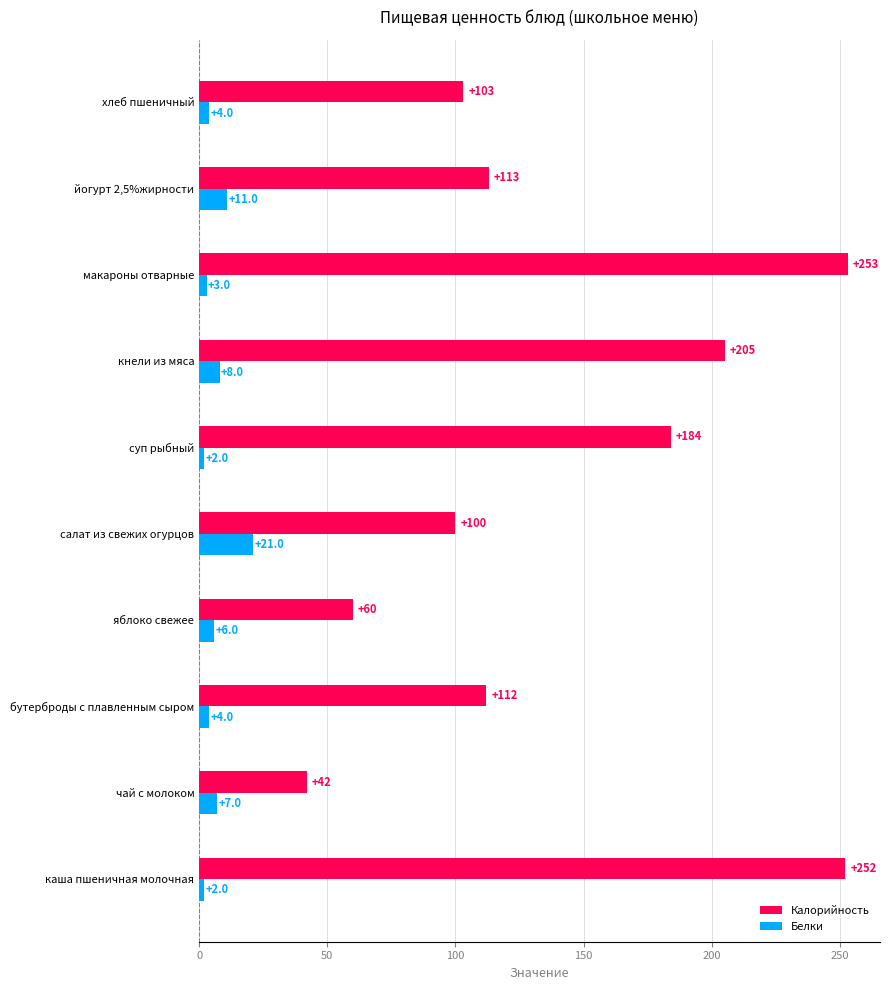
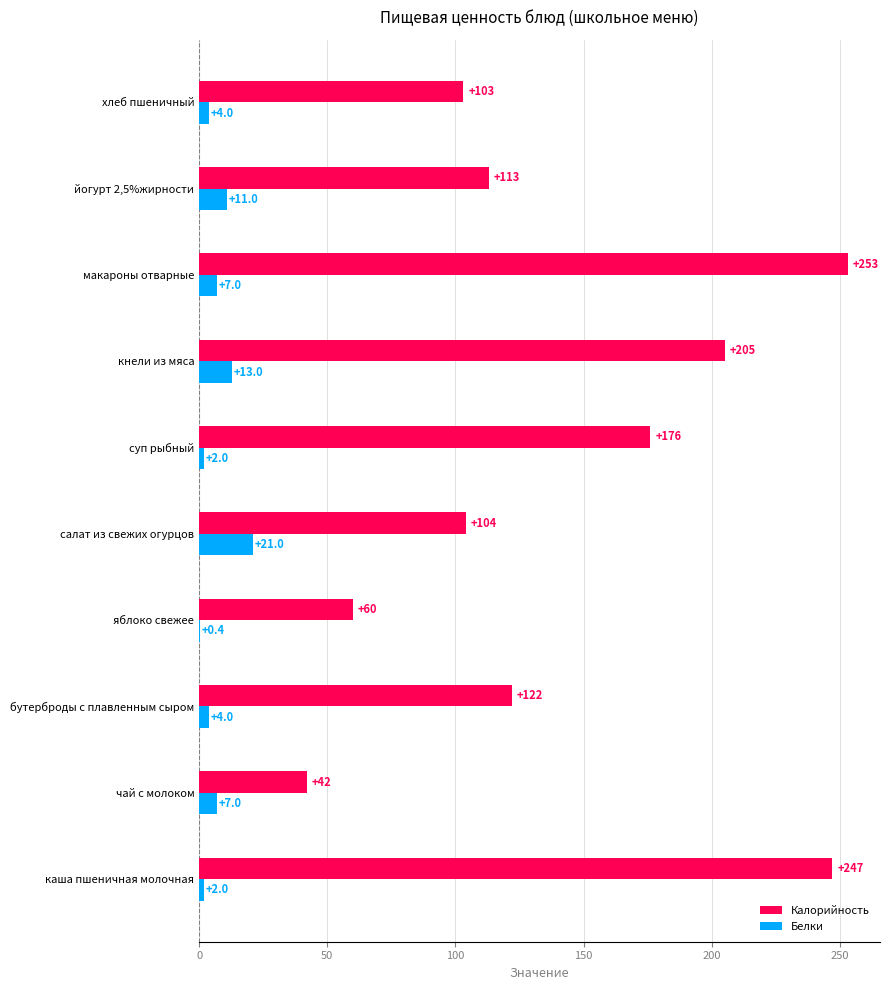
Белки, макароны отварные: +3.0 -> +7.0
Белки, кнели из мяса: +8.0 -> +13.0
Калорийность, суп рыбный: +184 -> +176
Калорийность, салат из свежих огурцов: +100 -> +104
Белки, яблоко свежее: +6.0 -> +0.4
Калорийность, бутерброды с плавленным сыром: +112 -> +122
Калорийность, каша пшеничная молочная: +252 -> +247
